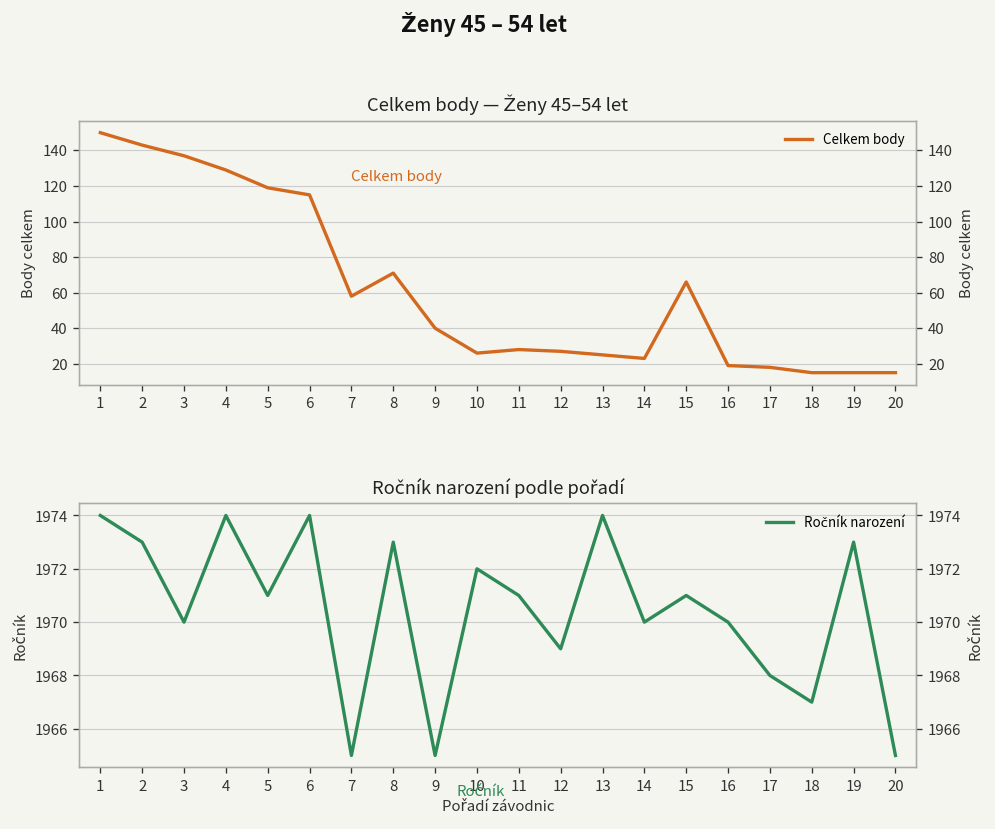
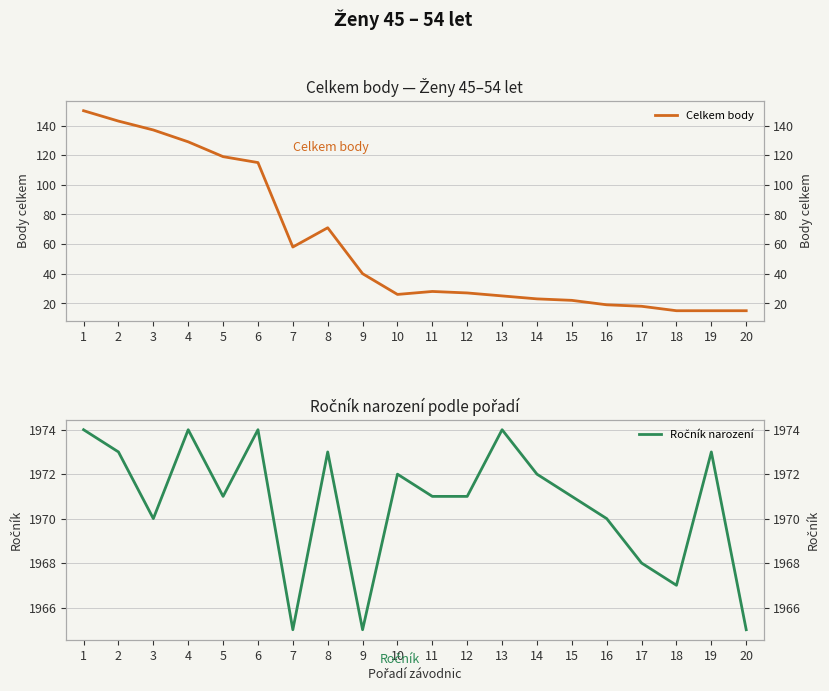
Celkem body — Ženy 45–54 let, 15: 66 -> 22
Ročník narození podle pořadí, 12: 1969 -> 1971
Ročník narození podle pořadí, 14: 1970 -> 1972
